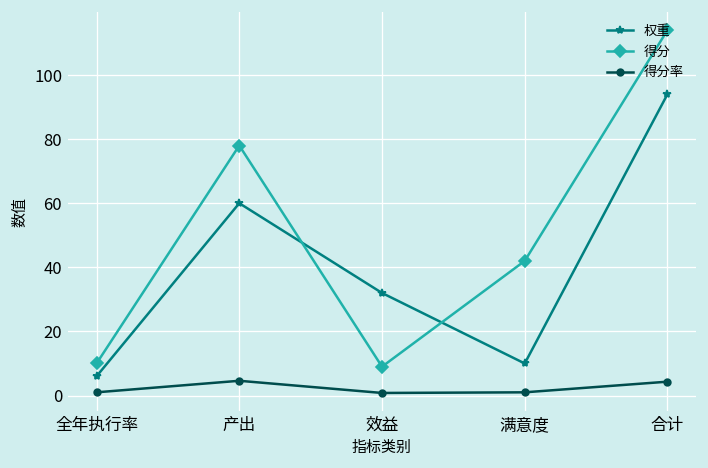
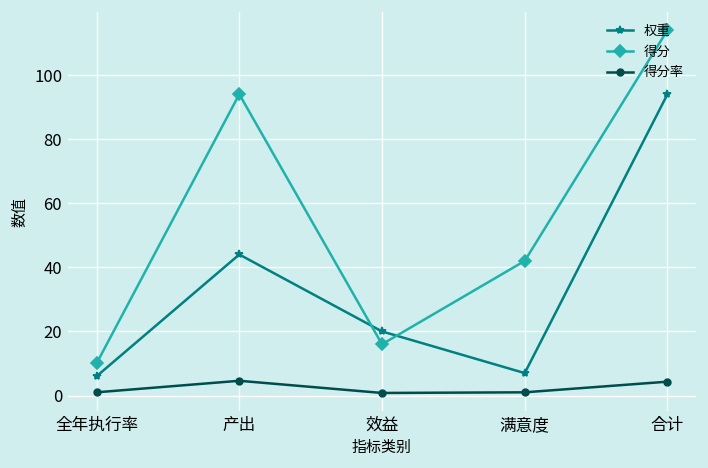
权重, 产出: 60 -> 44
得分, 产出: 78 -> 94
权重, 效益: 32 -> 20
得分, 效益: 9 -> 16
权重, 满意度: 10 -> 7
